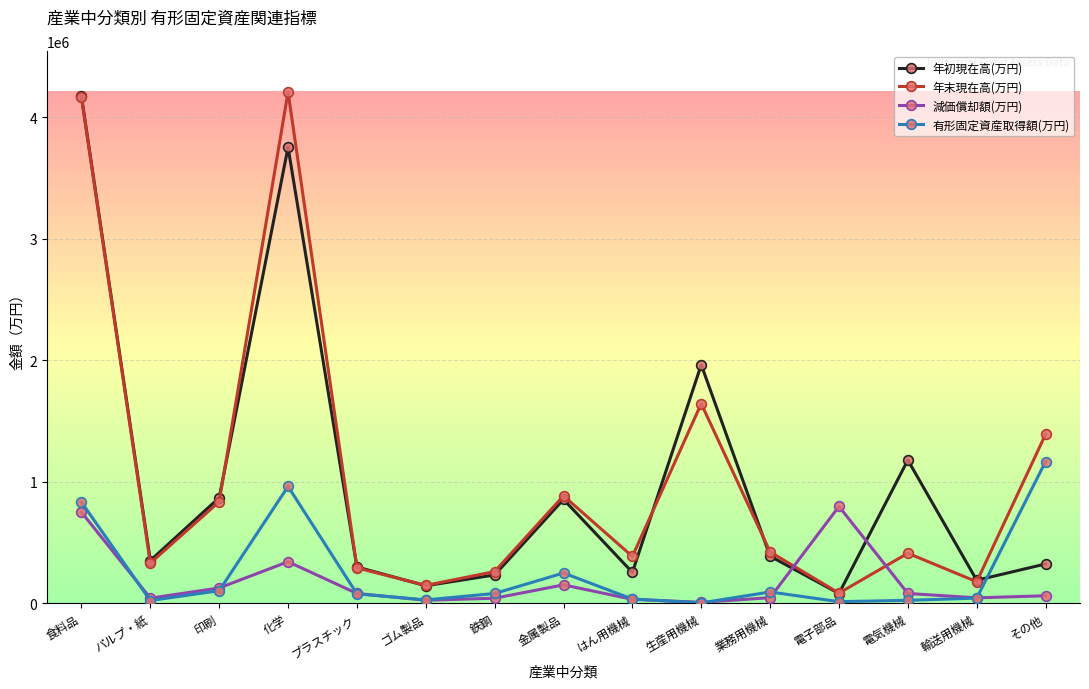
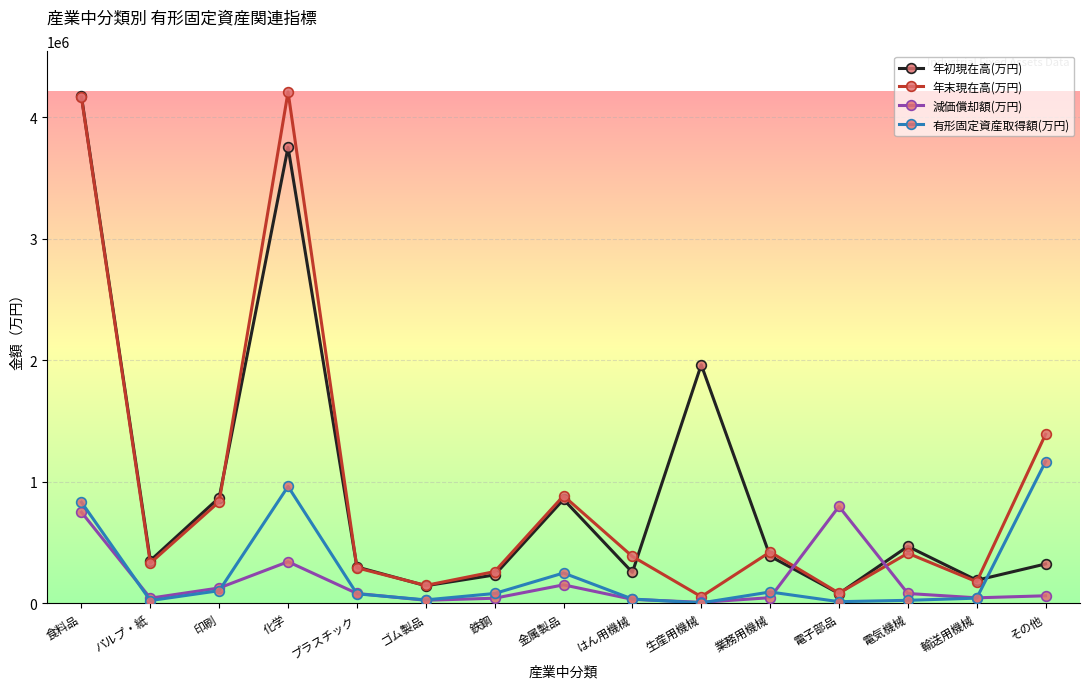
年末現在高(万円), 生産用機械: 1640000 -> 50000
年初現在高(万円), 電気機械: 1180000 -> 470000
